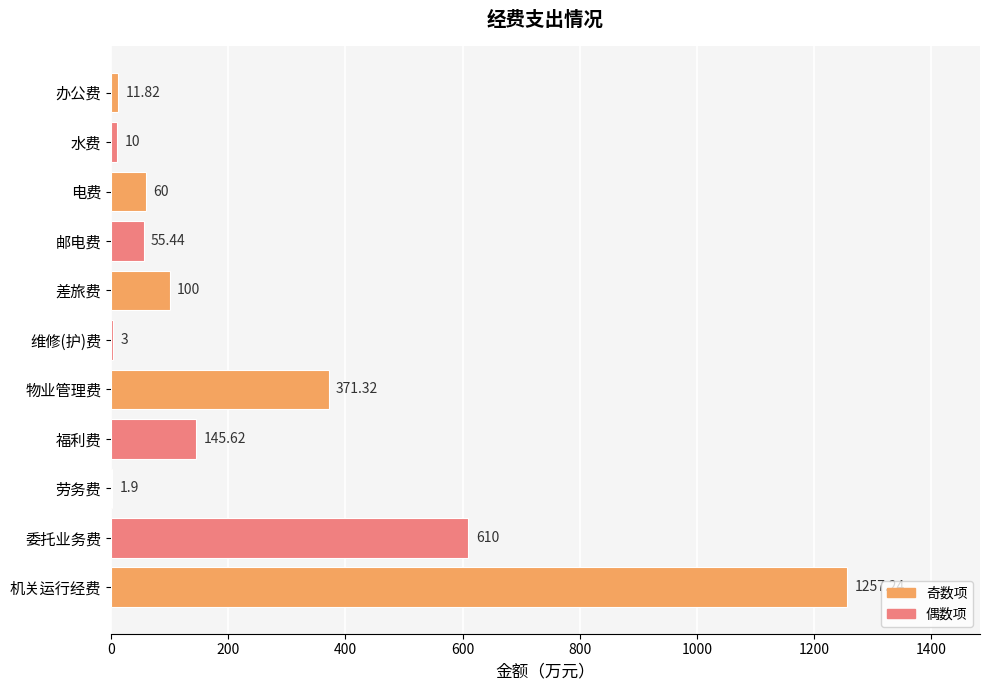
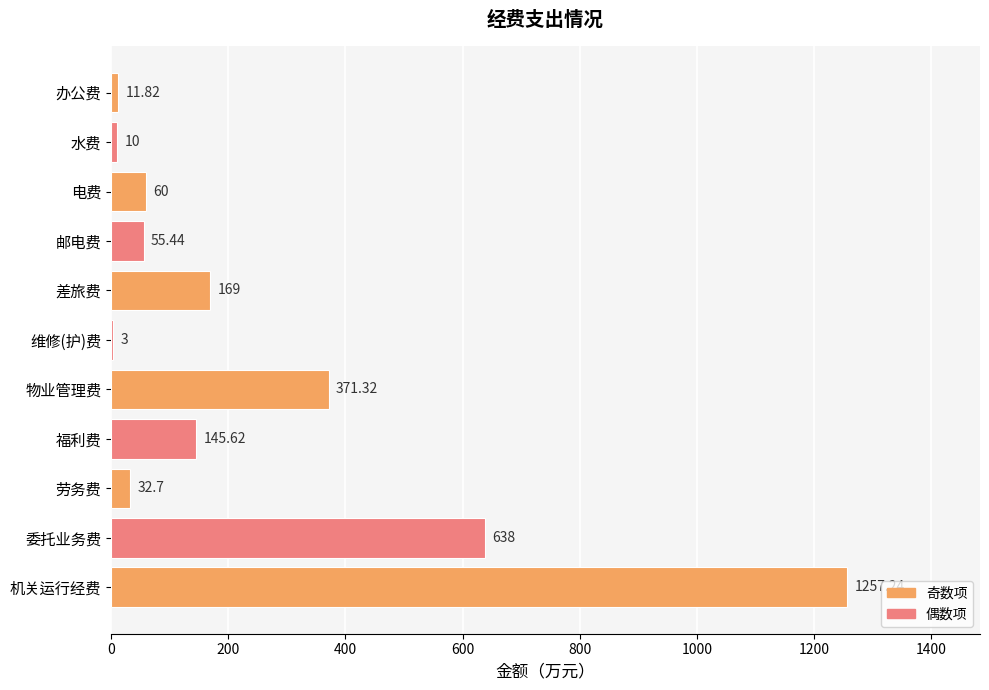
差旅费: 100 -> 169
劳务费: 1.9 -> 32.7
委托业务费: 610 -> 638
